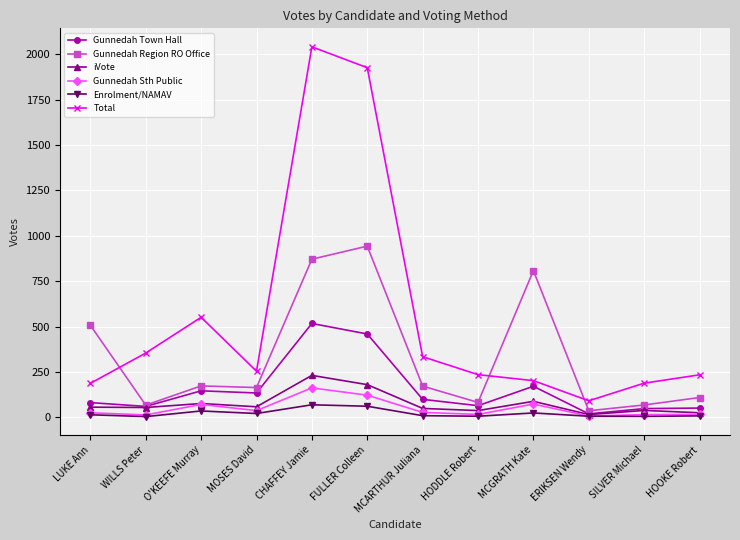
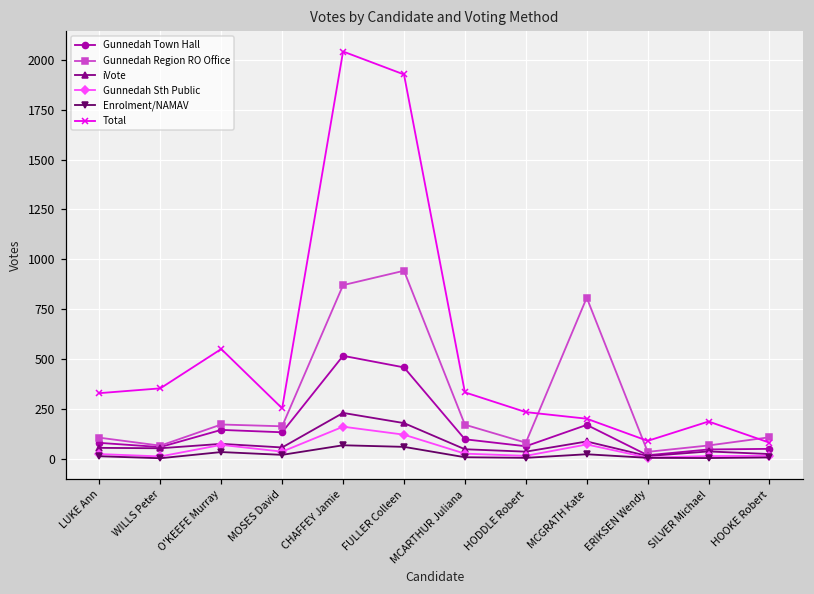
Gunnedah Region RO Office, LUKE Ann: 510 -> 110
Total, LUKE Ann: 190 -> 330
Total, HOOKE Robert: 230 -> 80
